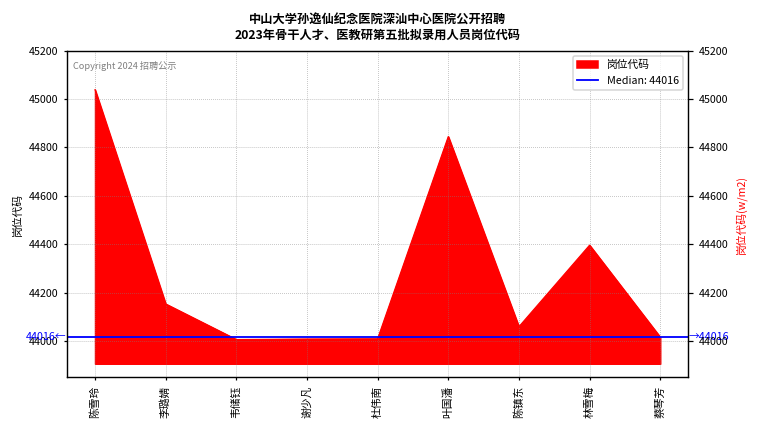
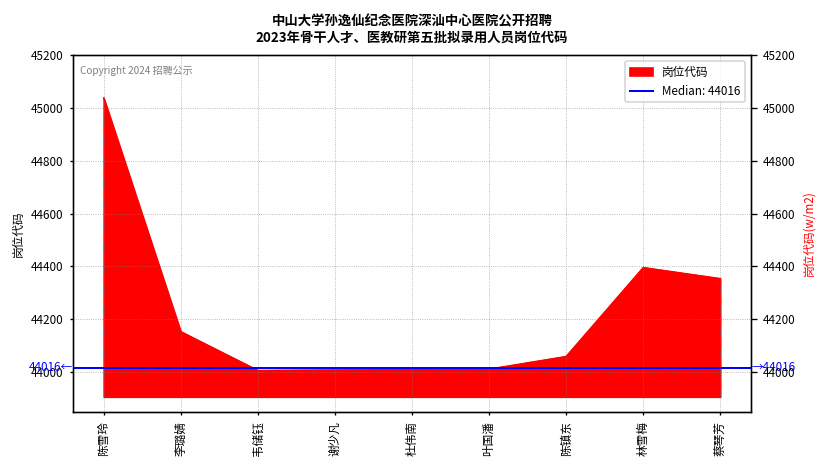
叶国潘: 44850 -> 44010
蔡琴芳: 44020 -> 44350
